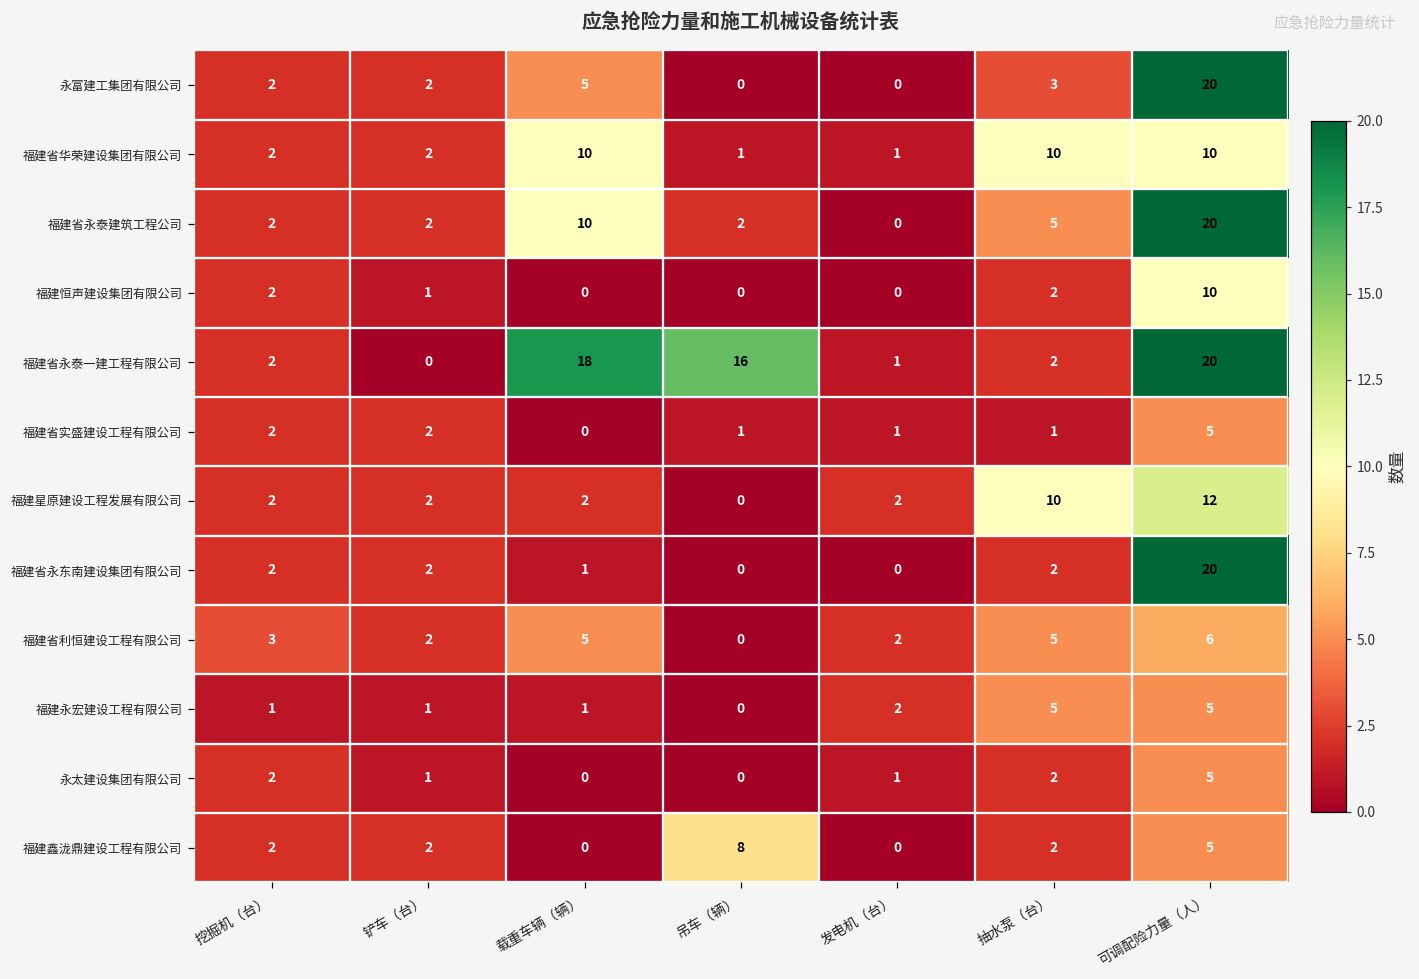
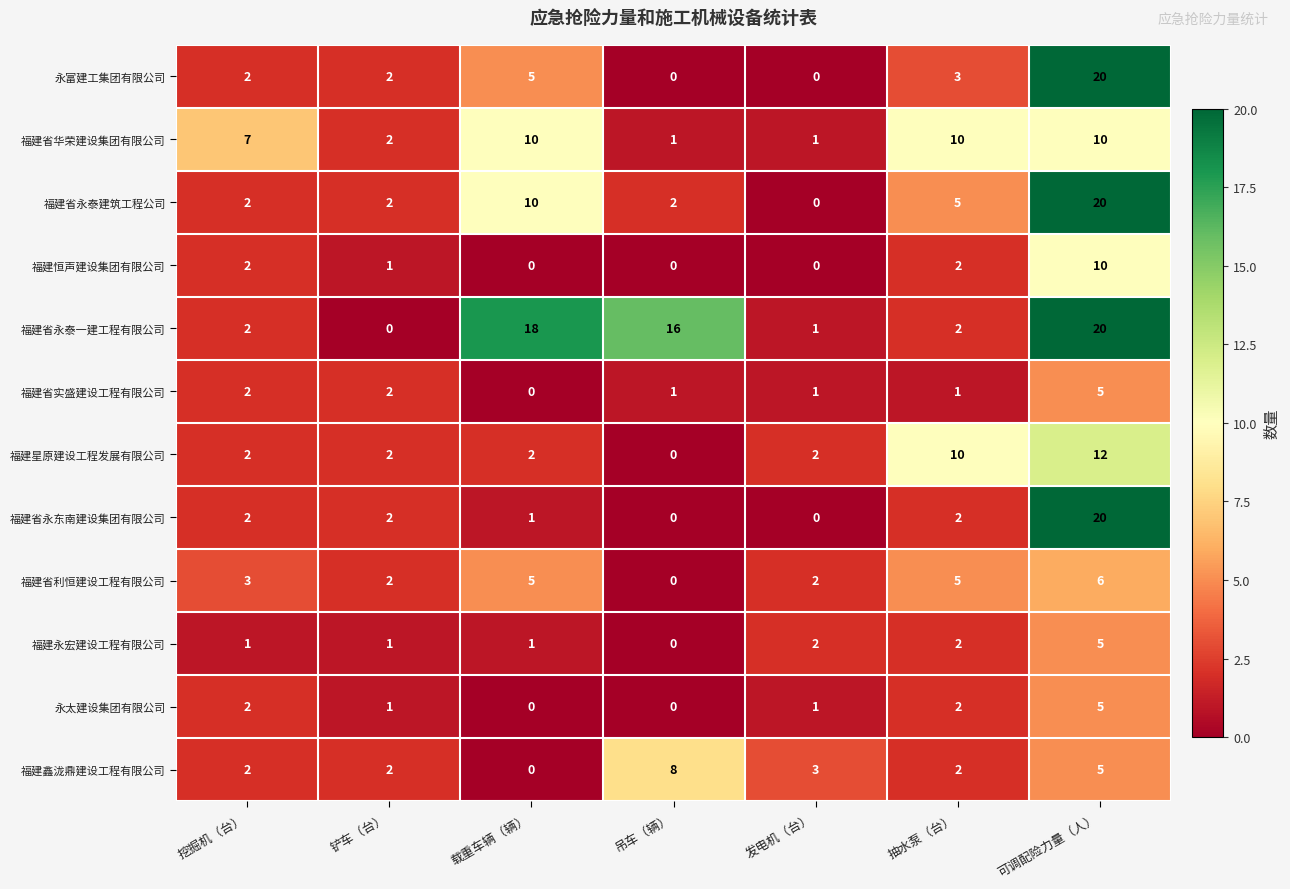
福建省华荣建设集团有限公司, 挖掘机（台）: 2 -> 7
福建永宏建设工程有限公司, 抽水泵（台）: 5 -> 2
福建鑫泷鼎建设工程有限公司, 发电机（台）: 0 -> 3
